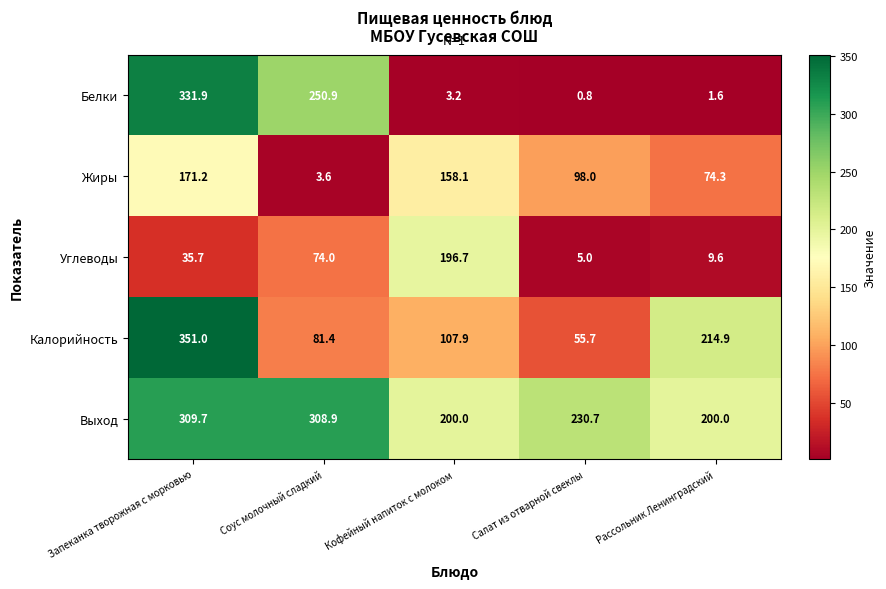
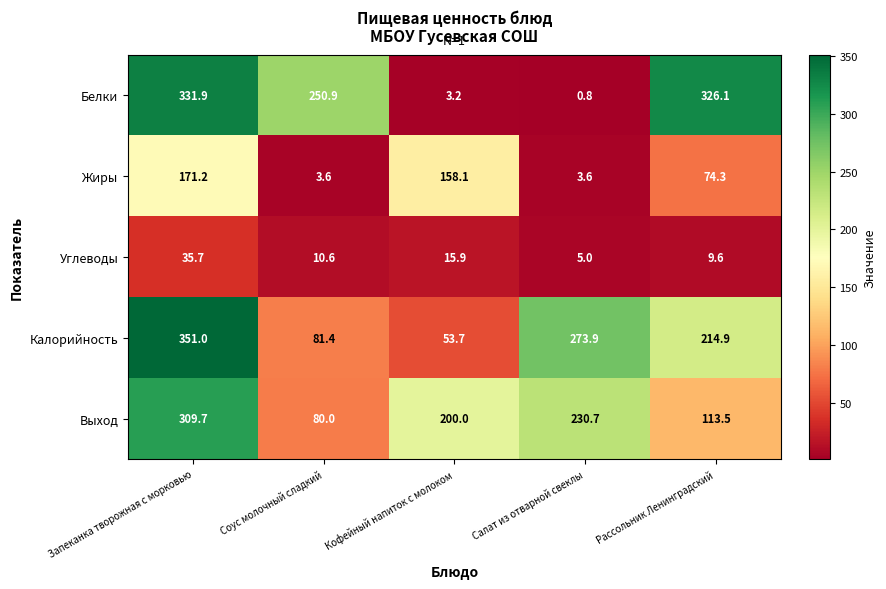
Белки, Рассольник Ленинградский: 1.6 -> 326.1
Жиры, Салат из отварной свеклы: 98.0 -> 3.6
Углеводы, Соус молочный сладкий: 74.0 -> 10.6
Углеводы, Кофейный напиток с молоком: 196.7 -> 15.9
Калорийность, Кофейный напиток с молоком: 107.9 -> 53.7
Калорийность, Салат из отварной свеклы: 55.7 -> 273.9
Выход, Соус молочный сладкий: 308.9 -> 80.0
Выход, Рассольник Ленинградский: 200.0 -> 113.5
